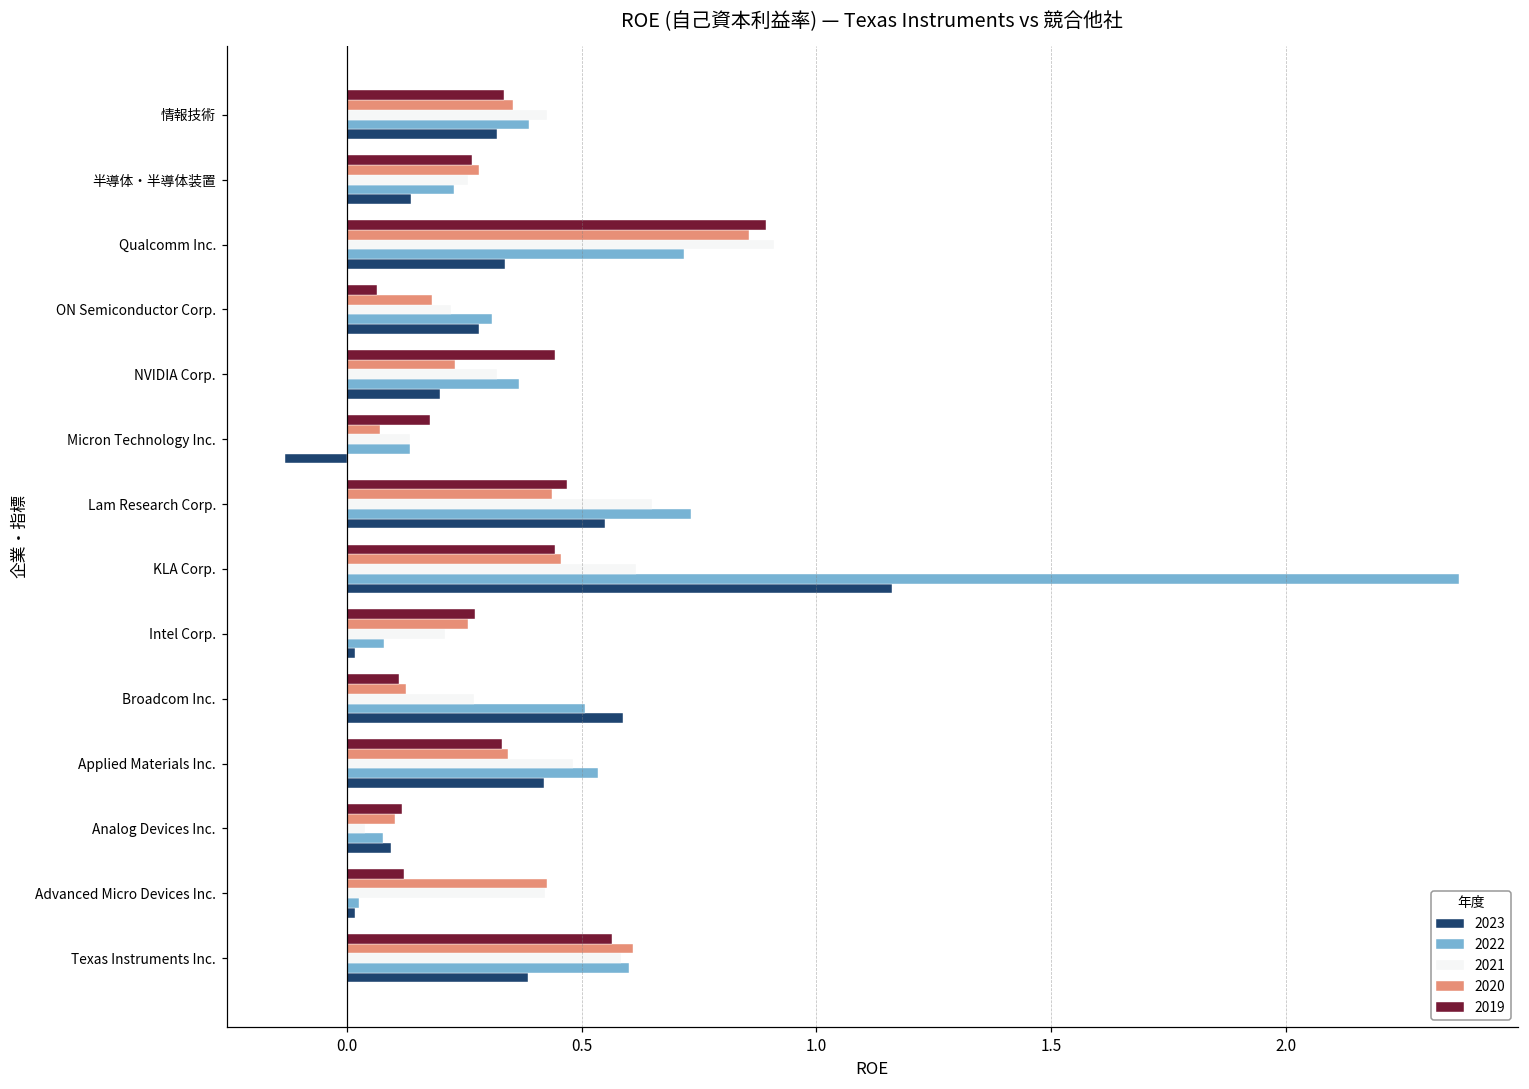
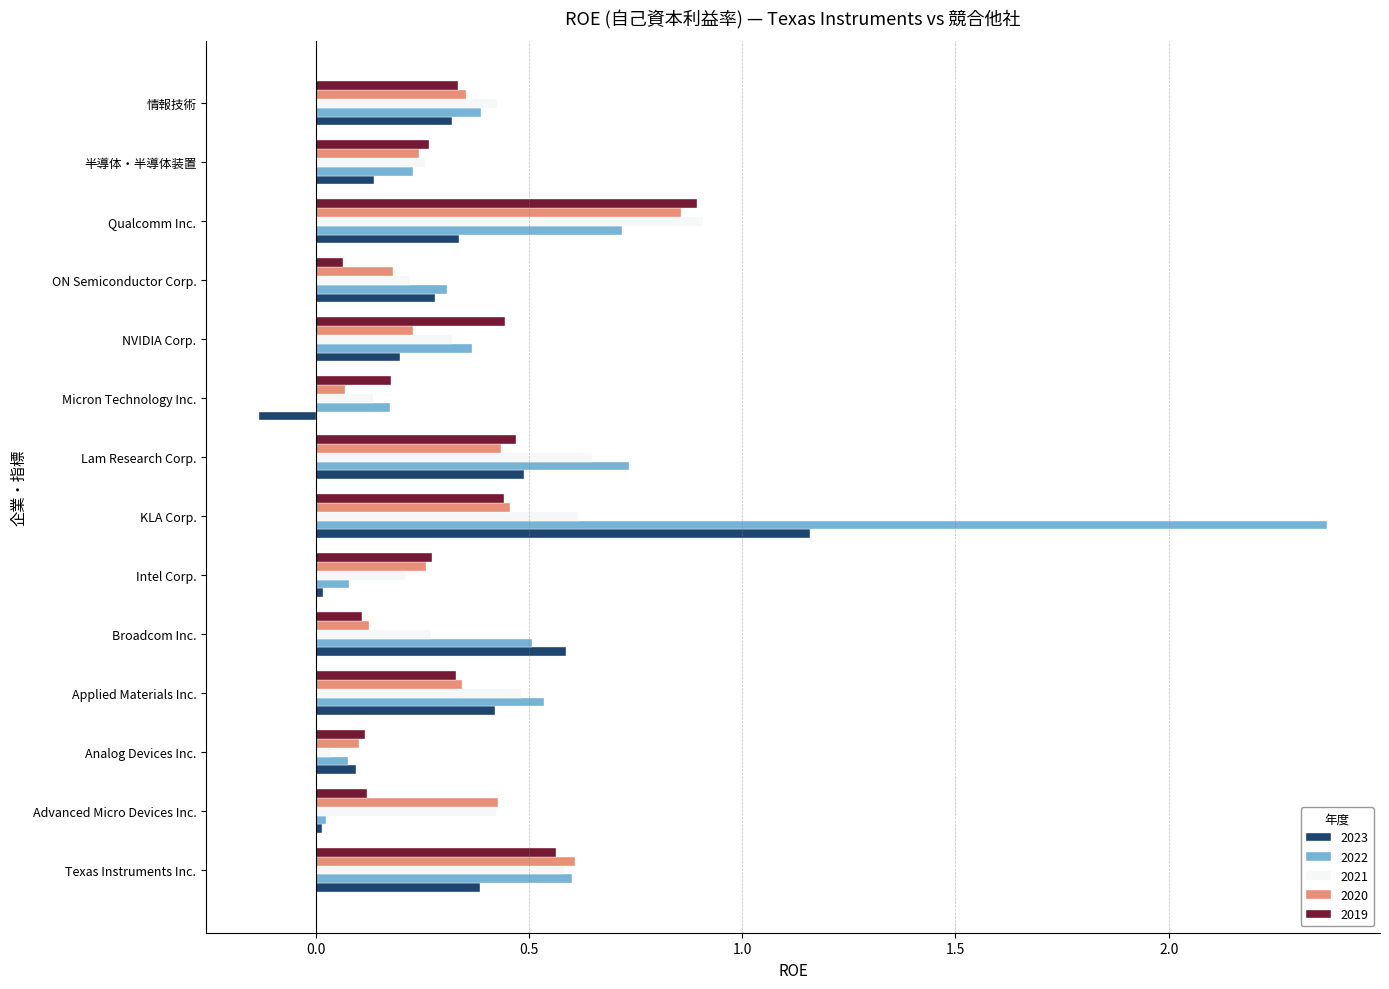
2020, 半導体・半導体装置: 0.28 -> 0.24
2022, Micron Technology Inc.: 0.13 -> 0.17
2023, Lam Research Corp.: 0.55 -> 0.49
